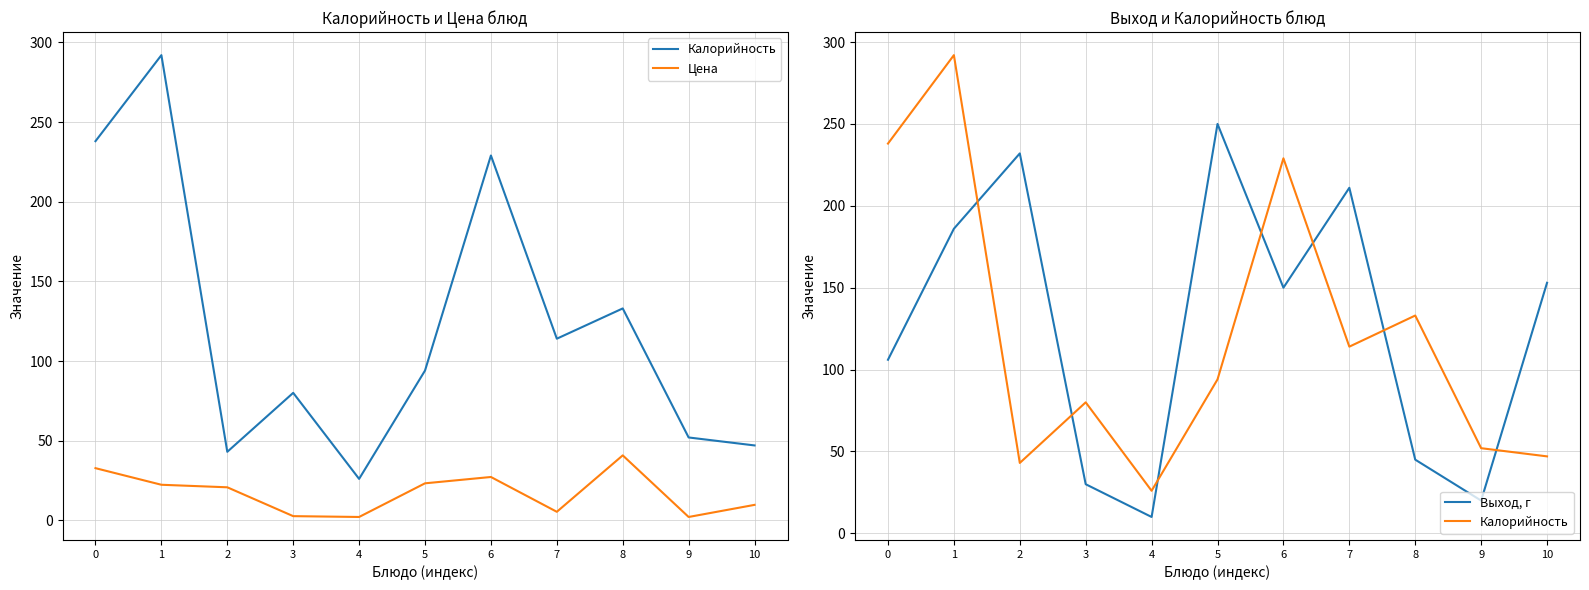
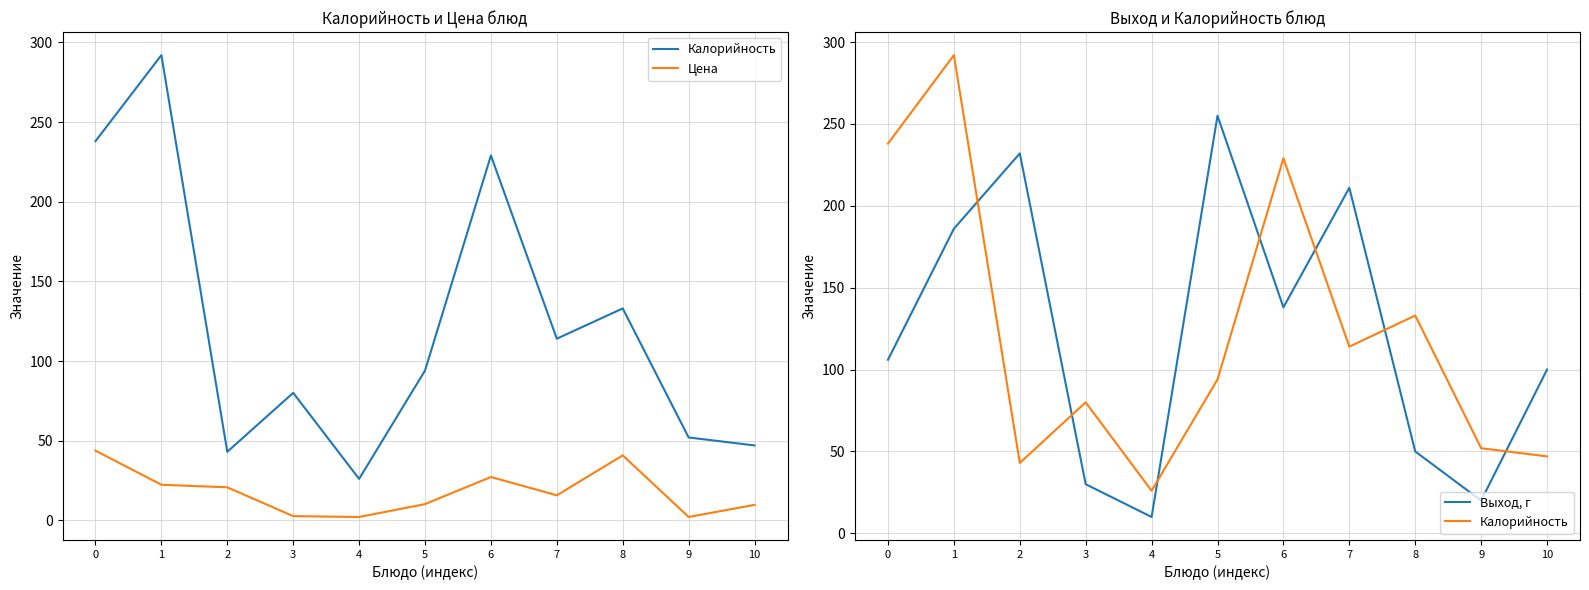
Калорийность и Цена блюд, Цена, 0: 33 -> 44
Калорийность и Цена блюд, Цена, 5: 23 -> 10
Калорийность и Цена блюд, Цена, 7: 5 -> 16
Выход и Калорийность блюд, Выход, г, 5: 250 -> 255
Выход и Калорийность блюд, Выход, г, 6: 150 -> 138
Выход и Калорийность блюд, Выход, г, 8: 45 -> 50
Выход и Калорийность блюд, Выход, г, 10: 153 -> 100
